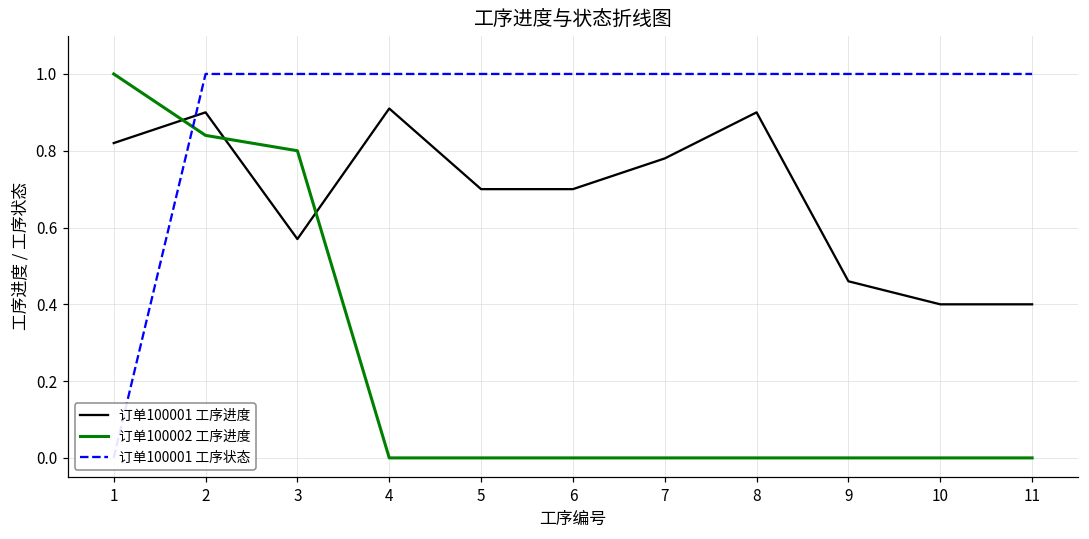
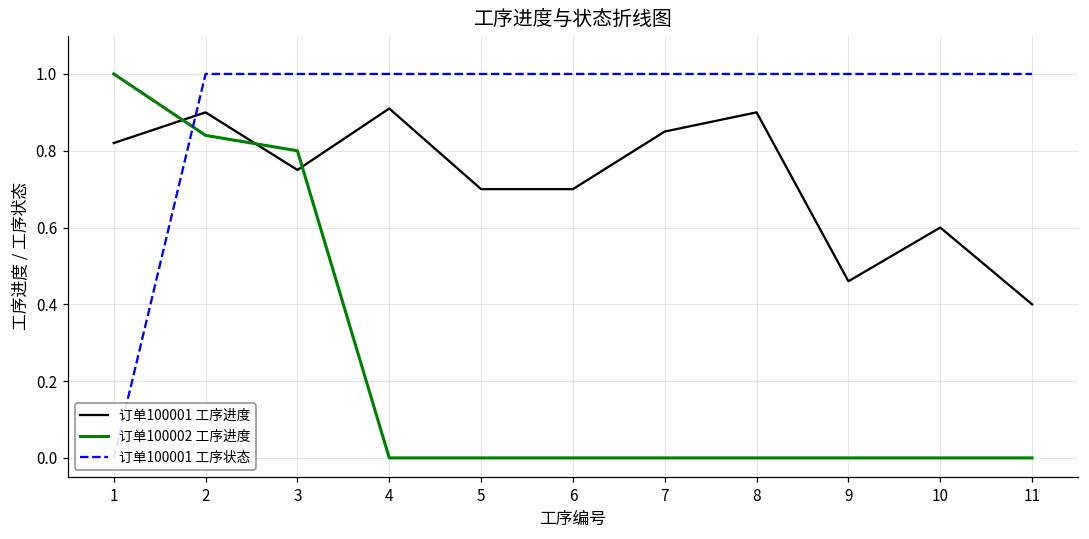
订单100001 工序进度, 3: 0.57 -> 0.75
订单100001 工序进度, 7: 0.78 -> 0.85
订单100001 工序进度, 10: 0.4 -> 0.6
